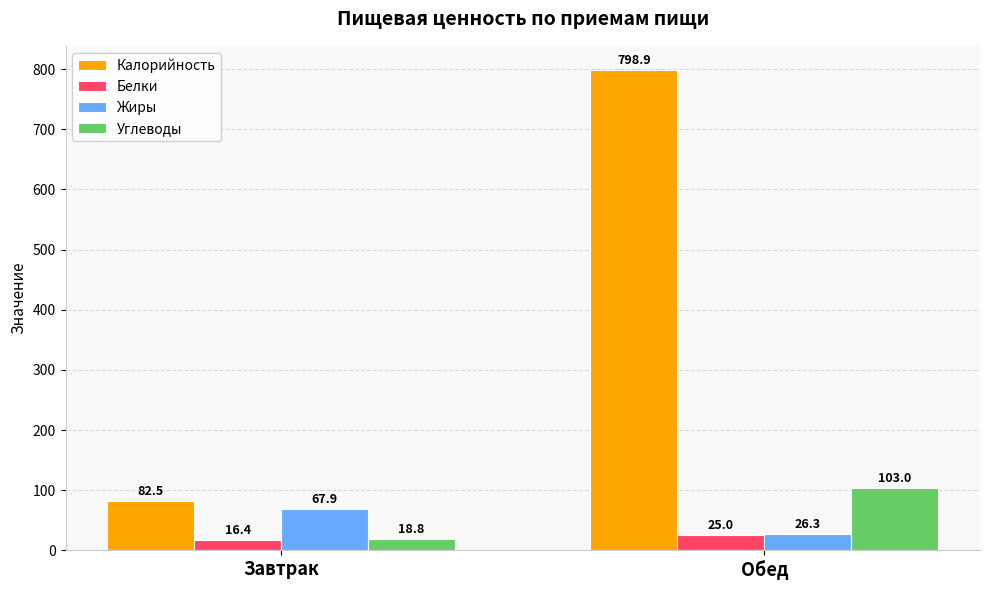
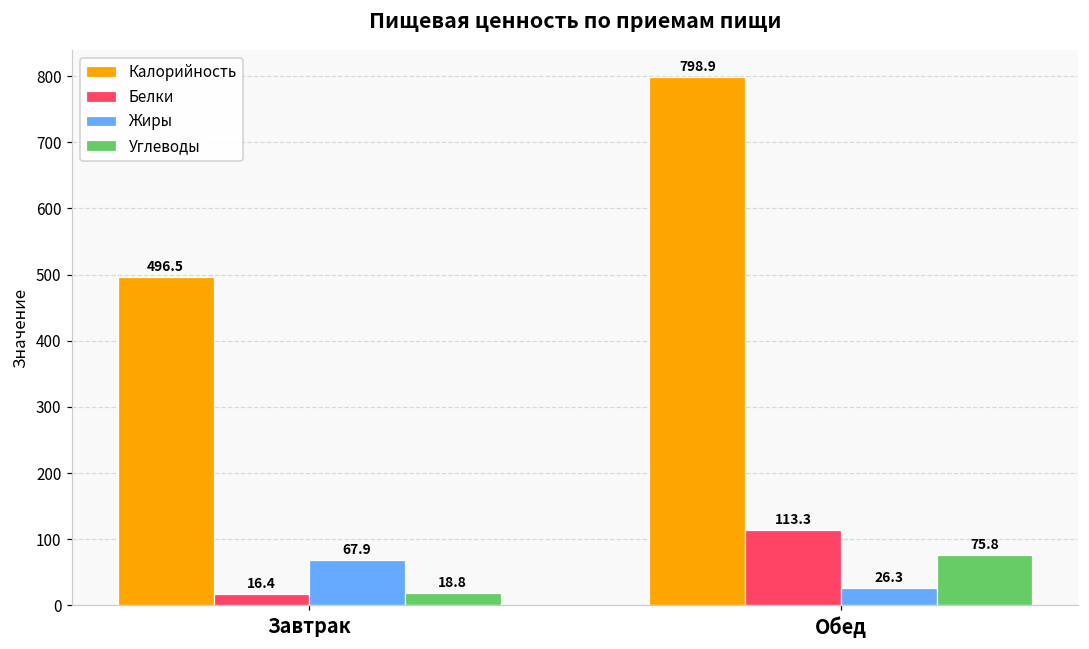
Калорийность, Завтрак: 82.5 -> 496.5
Белки, Обед: 25.0 -> 113.3
Углеводы, Обед: 103.0 -> 75.8
